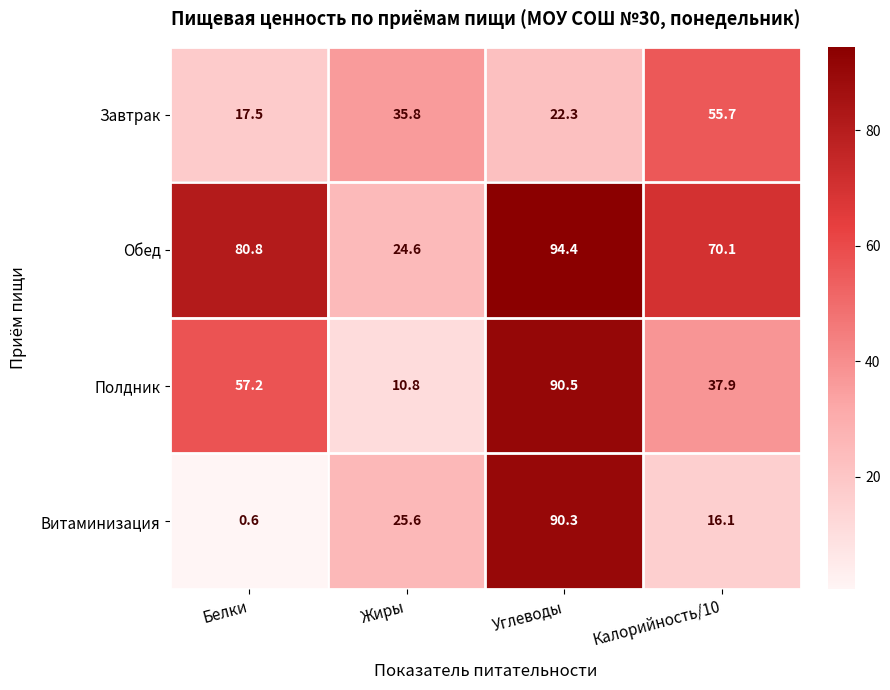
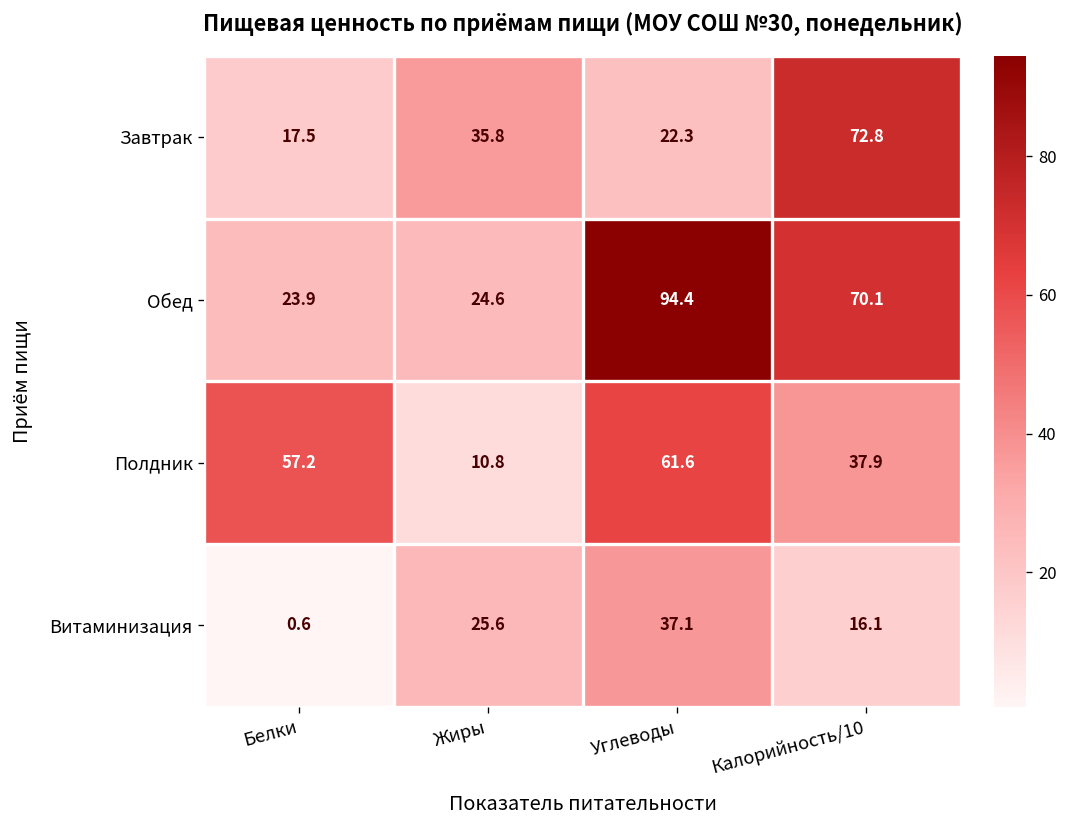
Завтрак, Калорийность/10: 55.7 -> 72.8
Обед, Белки: 80.8 -> 23.9
Полдник, Углеводы: 90.5 -> 61.6
Витаминизация, Углеводы: 90.3 -> 37.1
